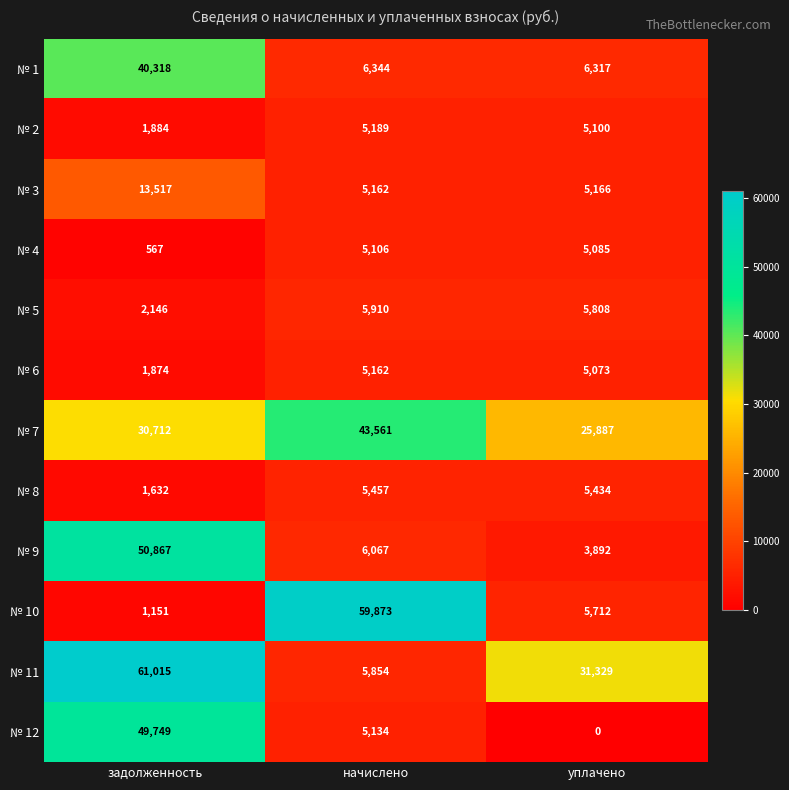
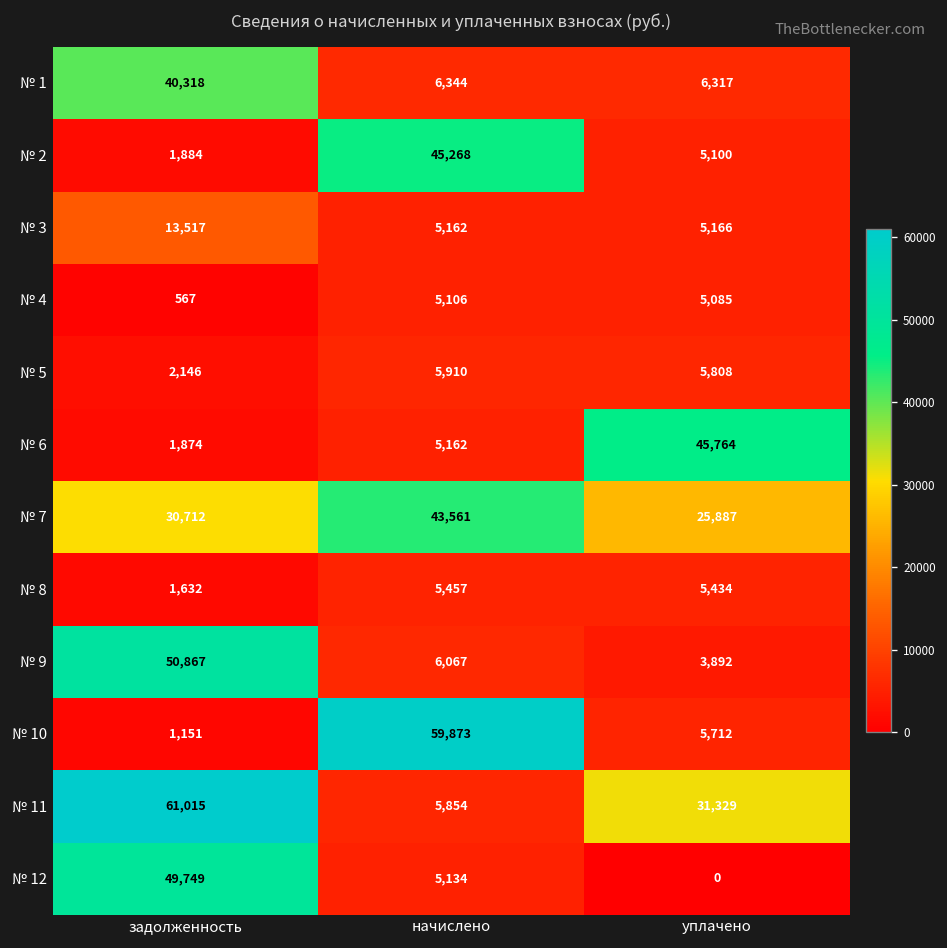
№ 2, начислено: 5,189 -> 45,268
№ 6, уплачено: 5,073 -> 45,764
